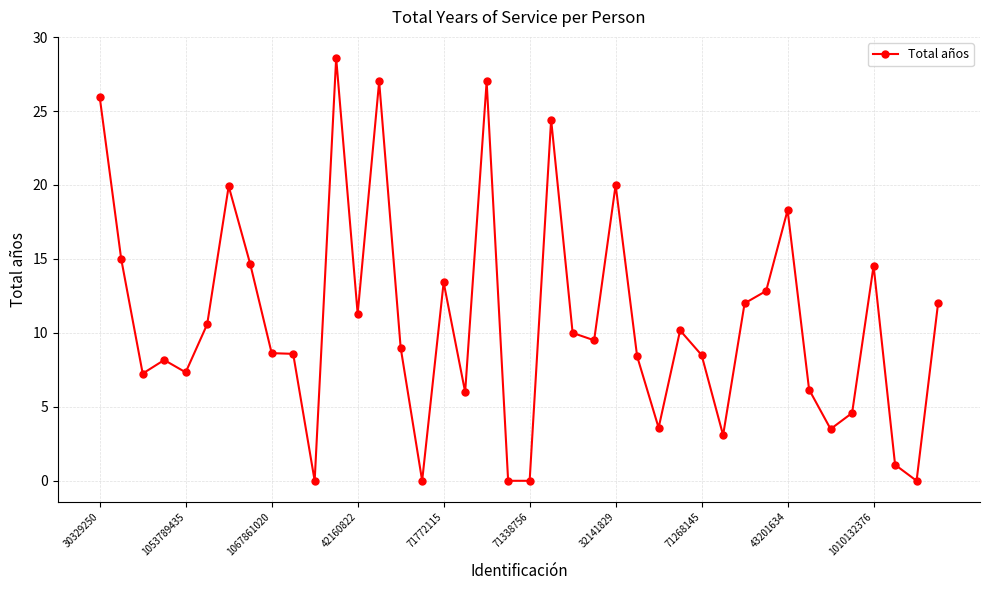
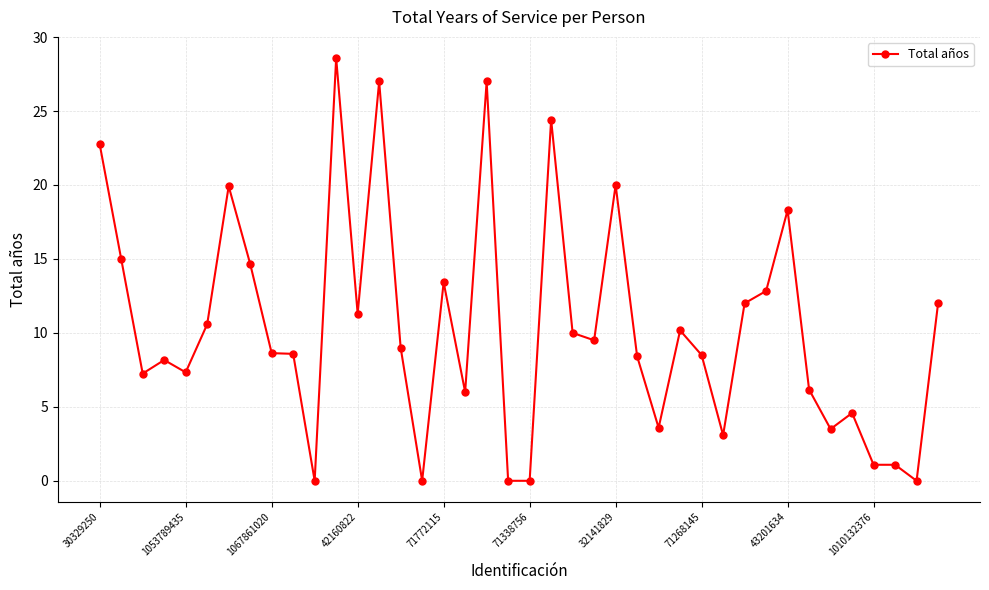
30329250: 26.0 -> 22.8
1010132376: 14.5 -> 1.1
